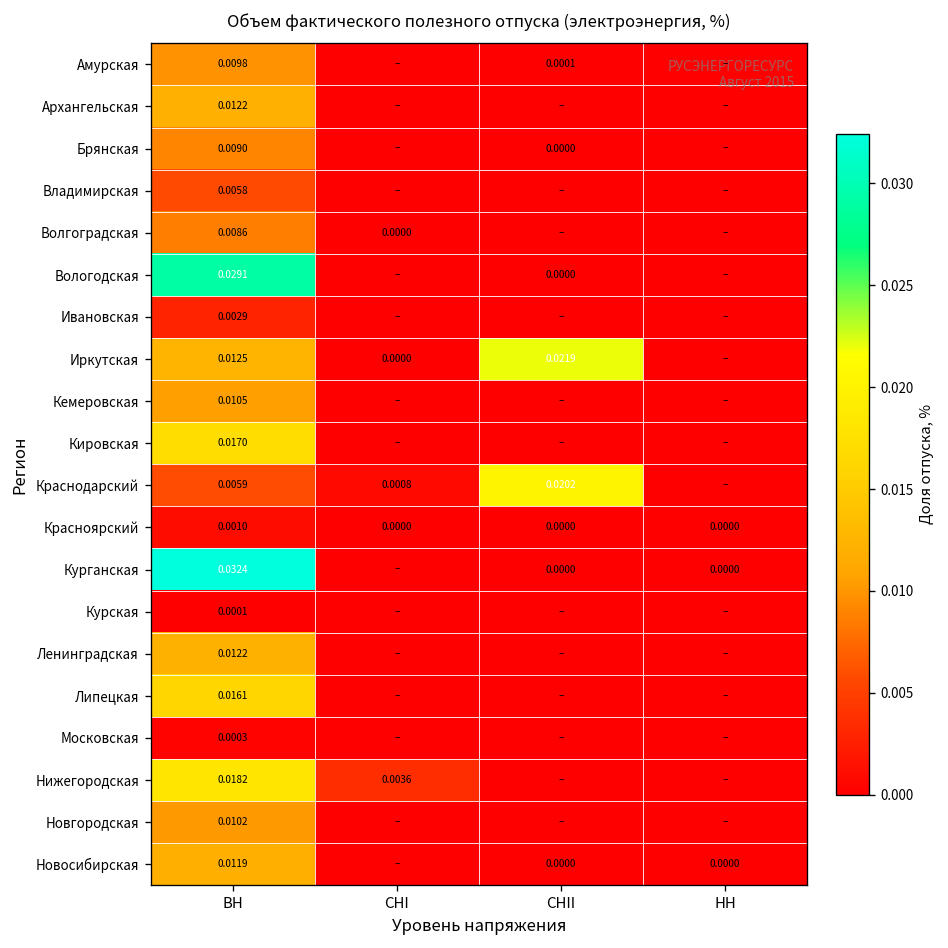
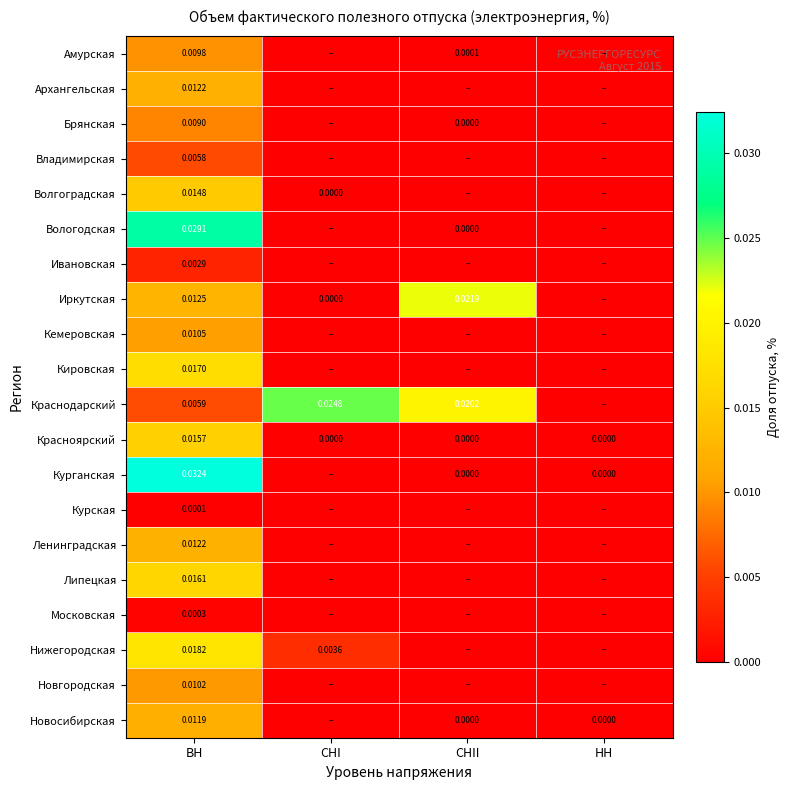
Волгоградская, ВН: 0.0086 -> 0.0148
Краснодарский, СНI: 0.0008 -> 0.0248
Красноярский, ВН: 0.0010 -> 0.0157
